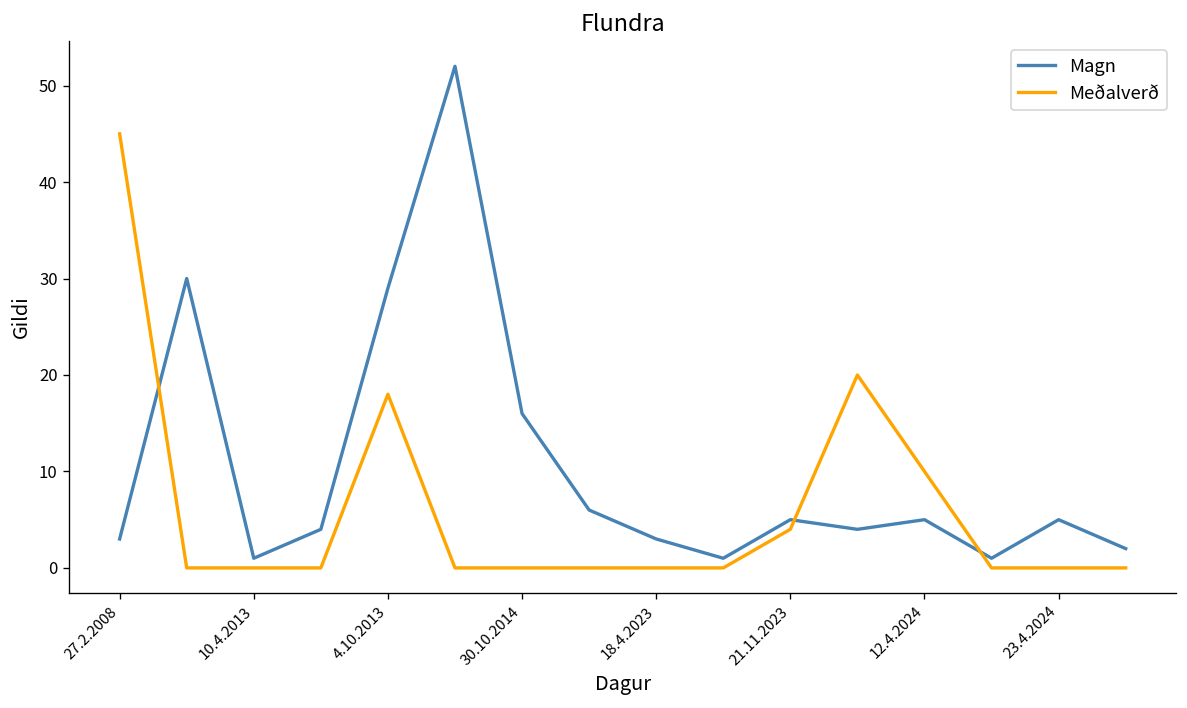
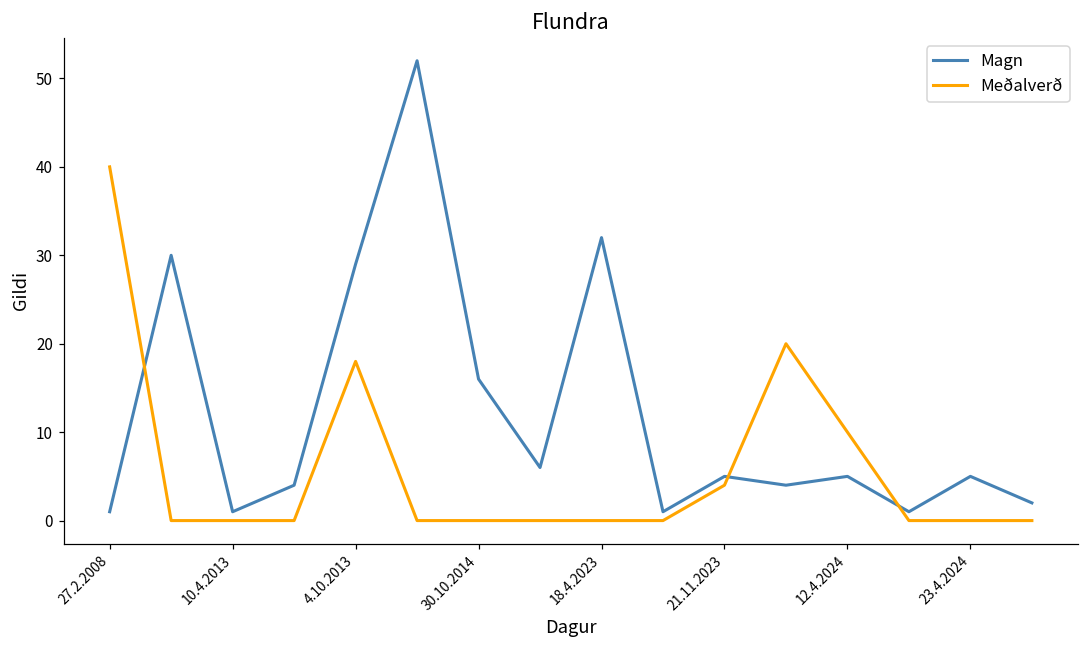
Magn, 27.2.2008: 3 -> 1
Meðalverð, 27.2.2008: 45 -> 40
Magn, 18.4.2023: 3 -> 32
